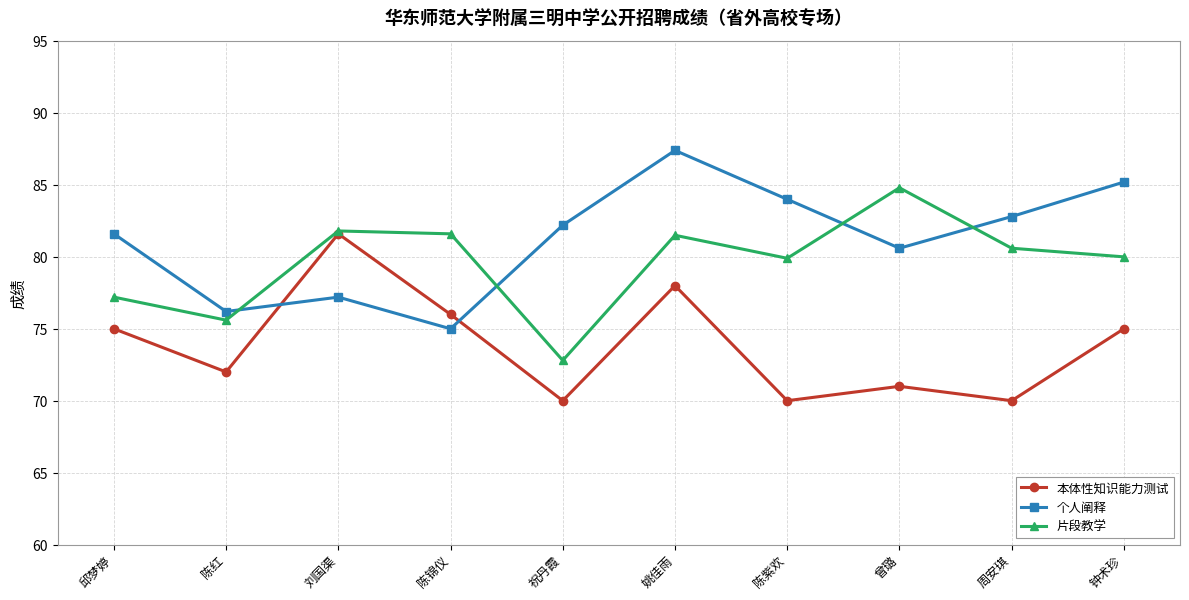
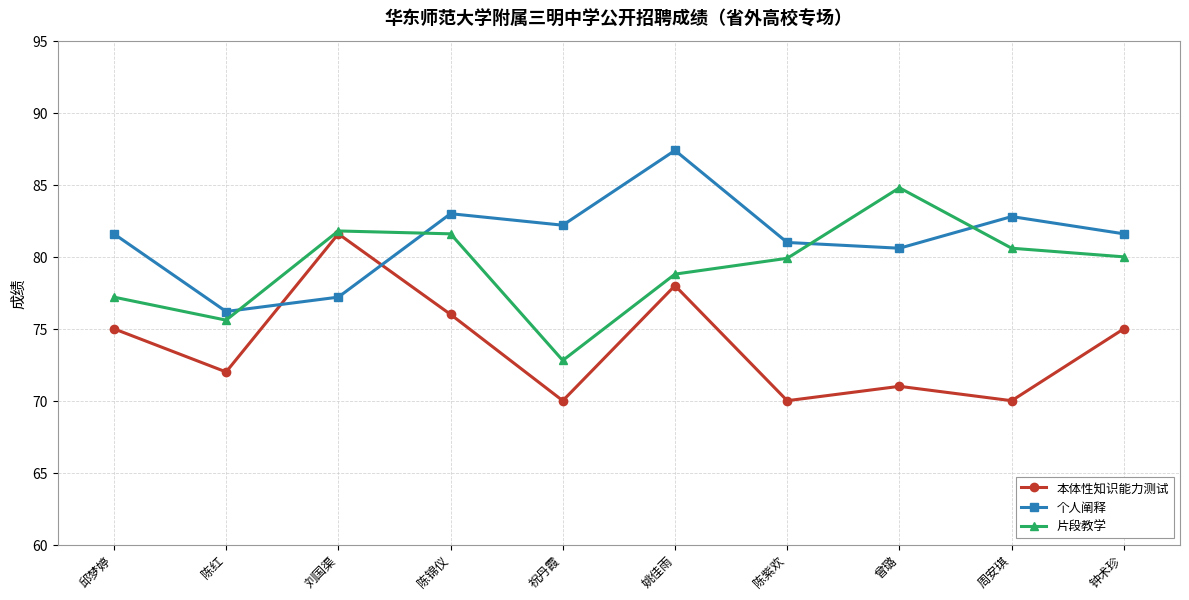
个人阐释, 陈锦仪: 75 -> 83
片段教学, 姚佳雨: 81.5 -> 78.8
个人阐释, 陈紫欢: 84 -> 81
个人阐释, 钟术珍: 85.2 -> 81.6
